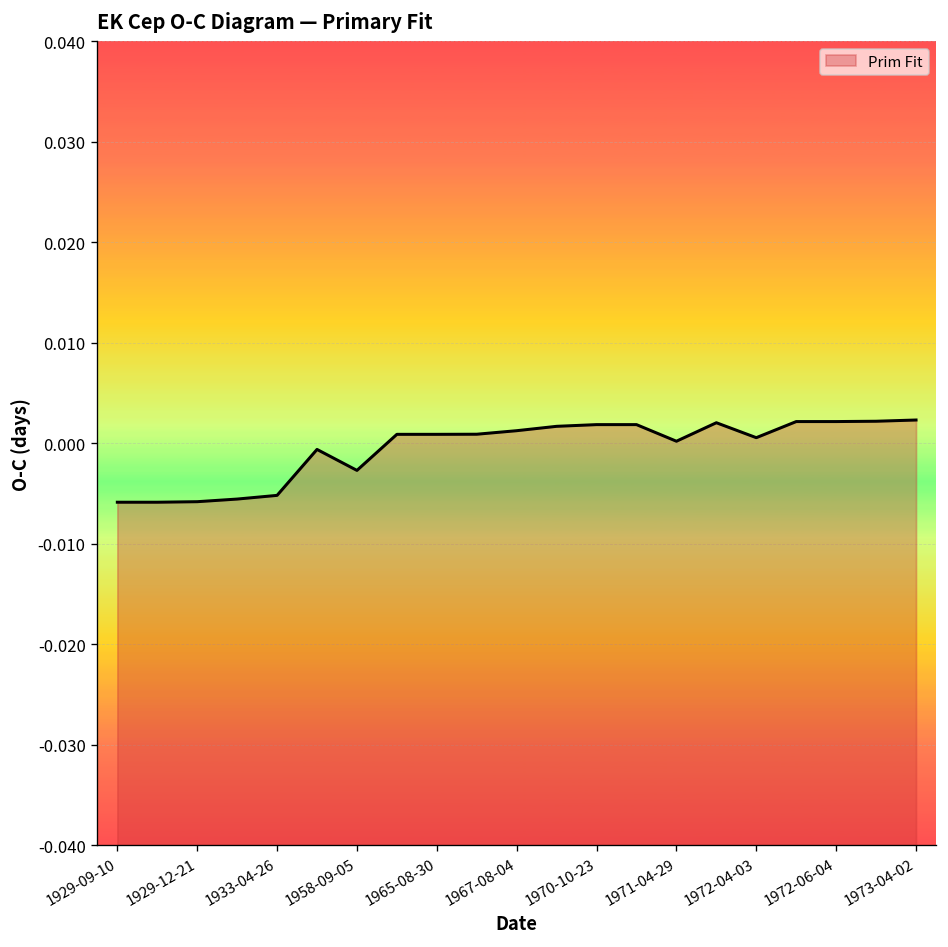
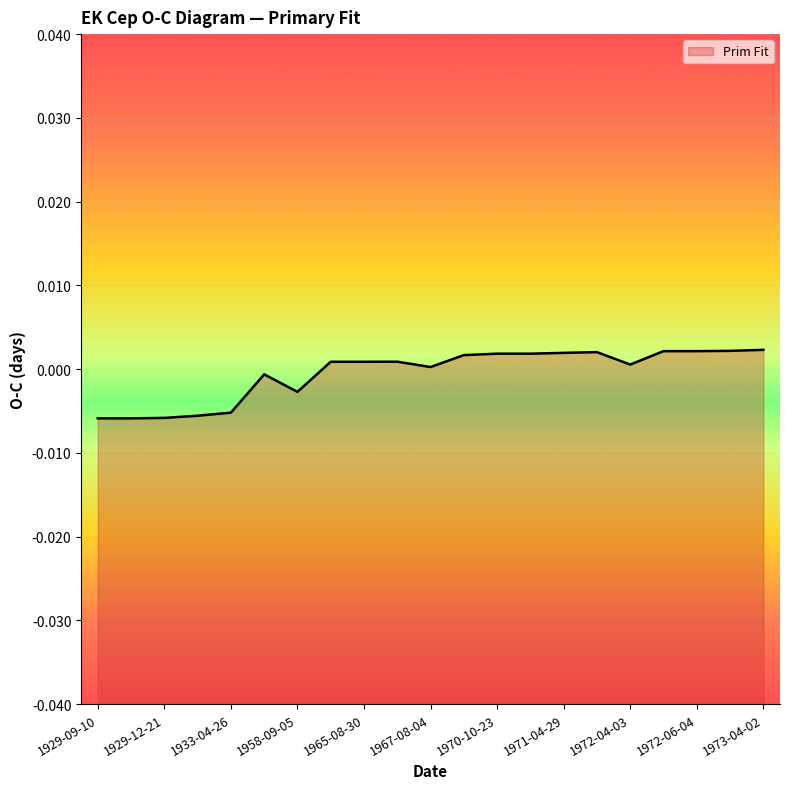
1967-08-04: 0.001 -> 0.000
1971-04-29: 0.000 -> 0.002
